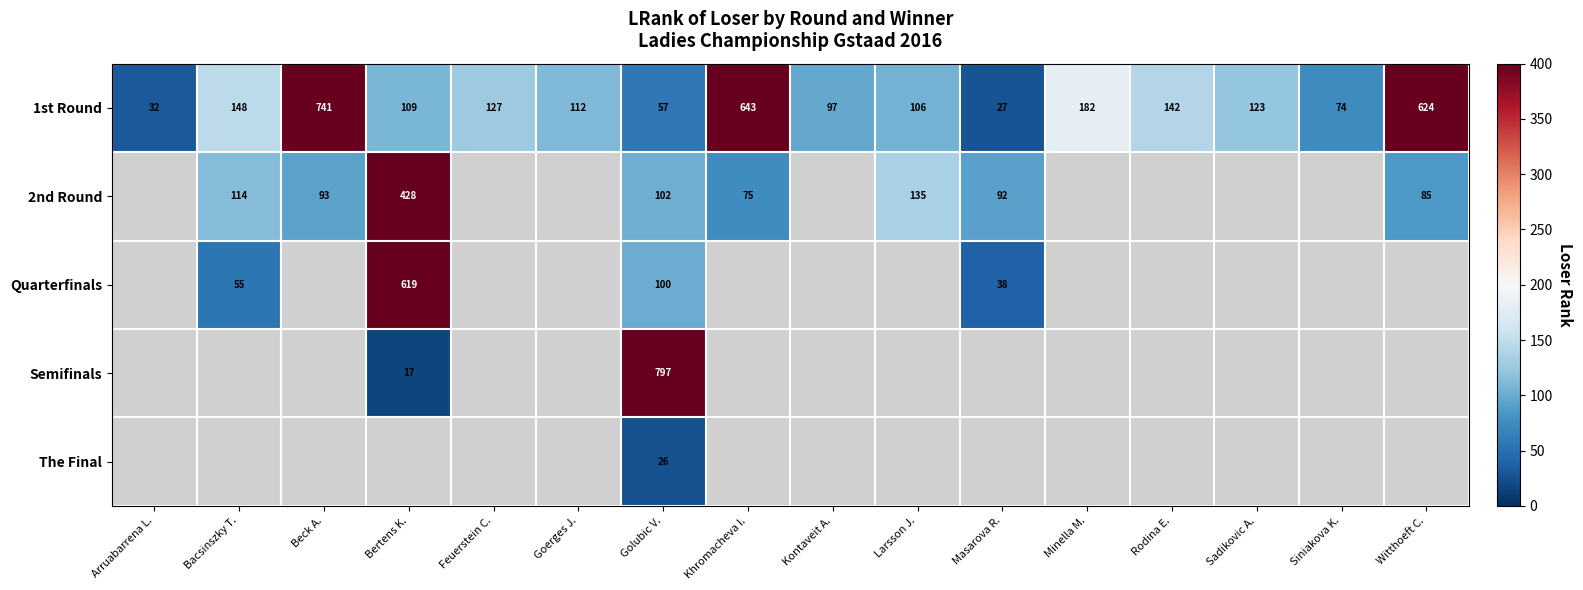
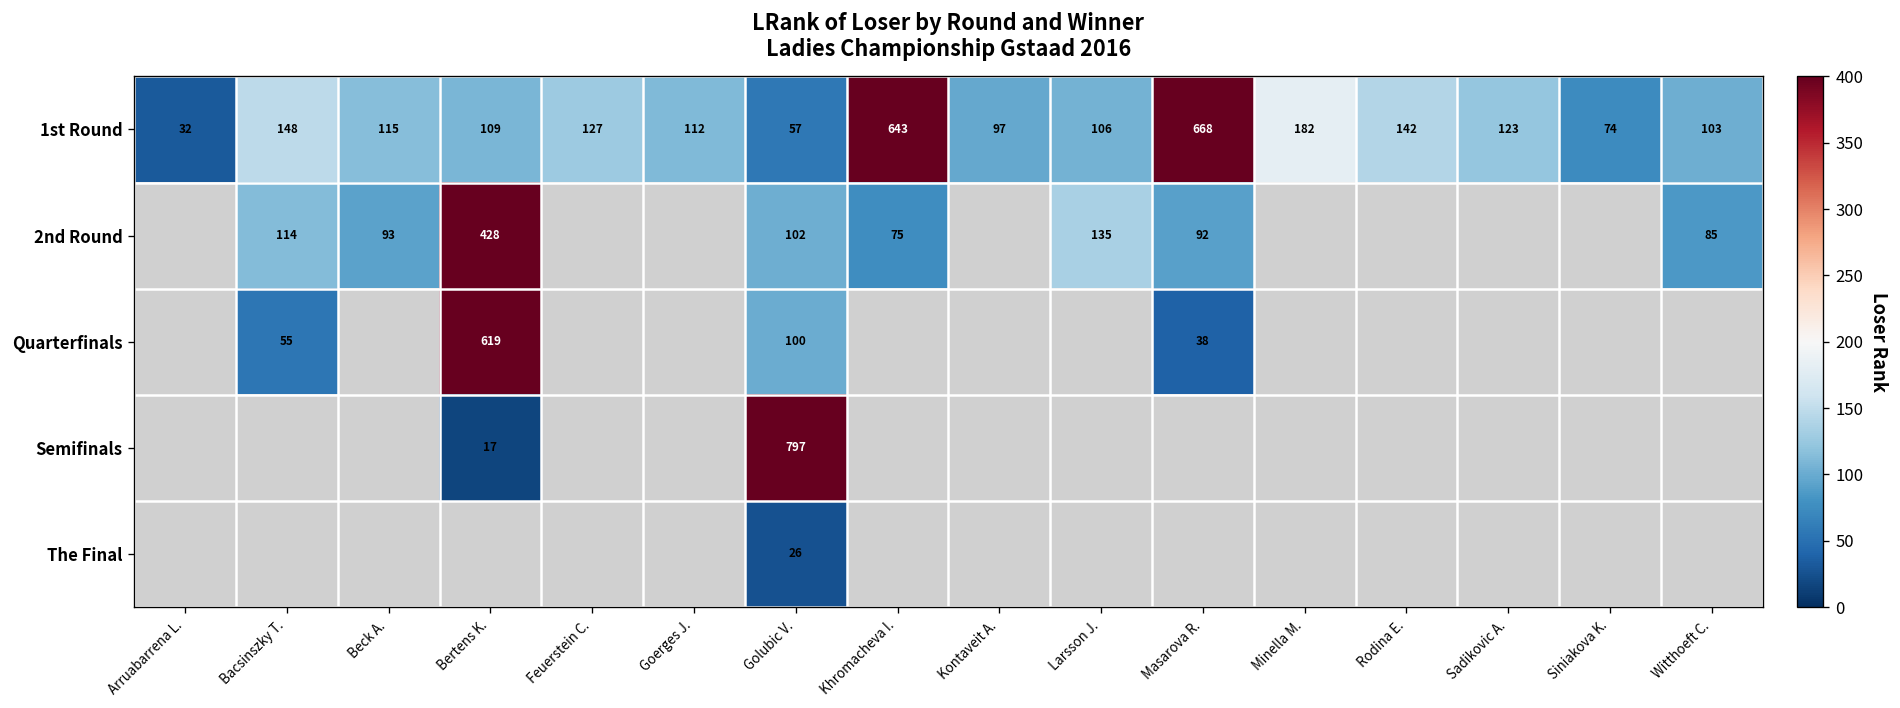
1st Round, Beck A.: 741 -> 115
1st Round, Masarova R.: 27 -> 668
1st Round, Witthoeft C.: 624 -> 103
